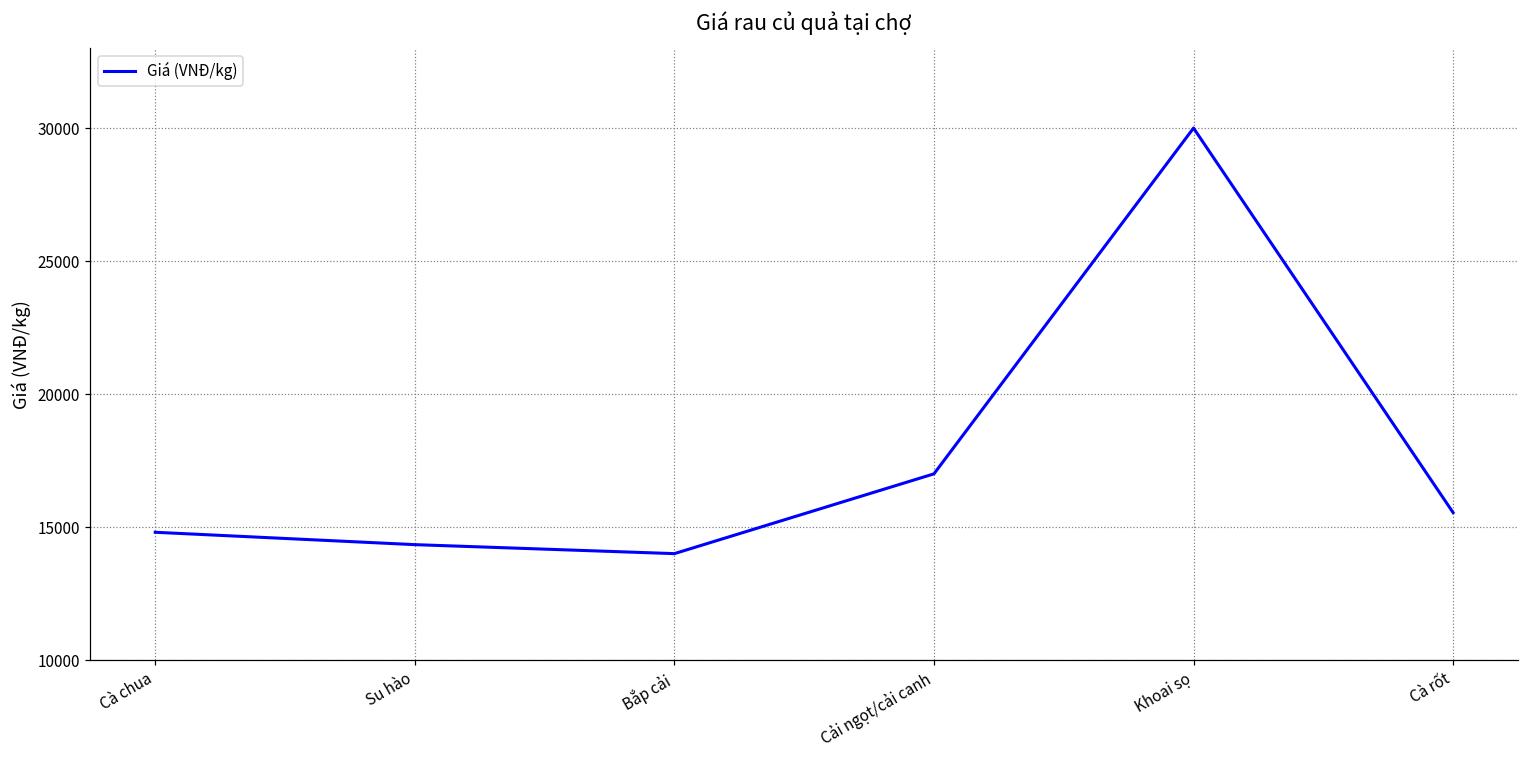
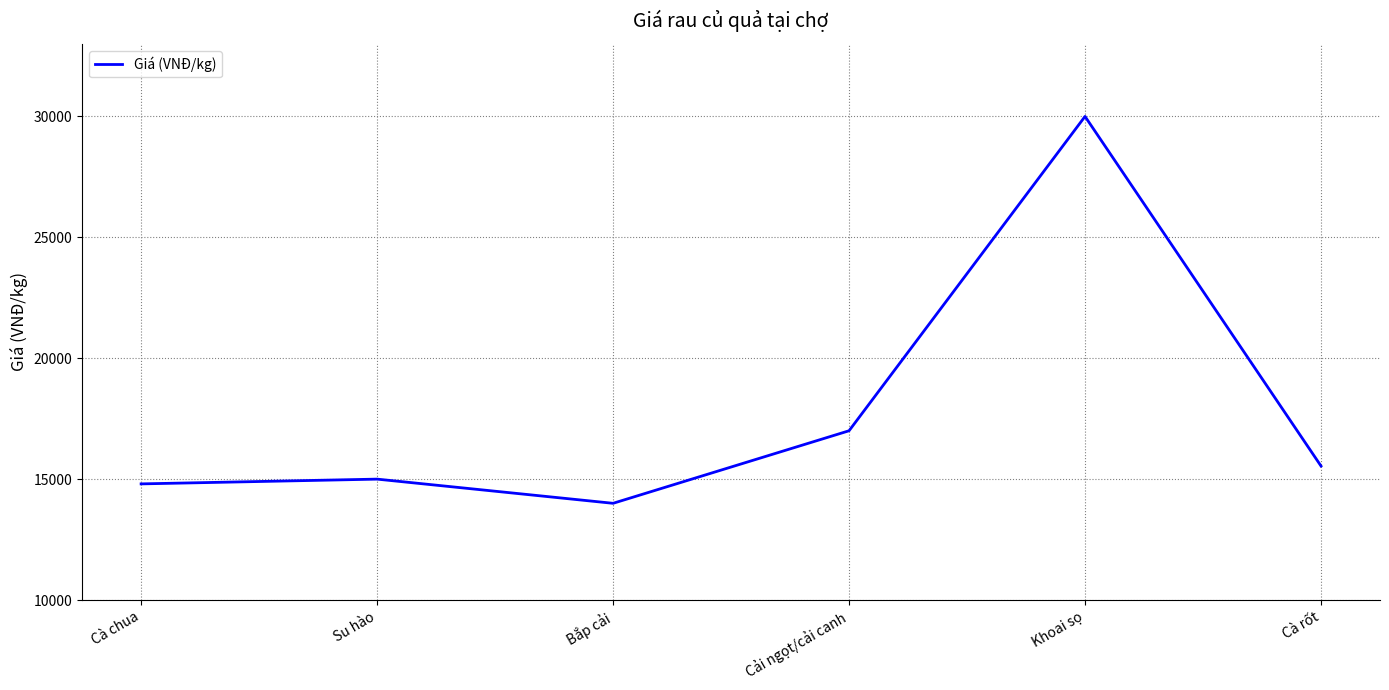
Su hào: 14300 -> 15000
